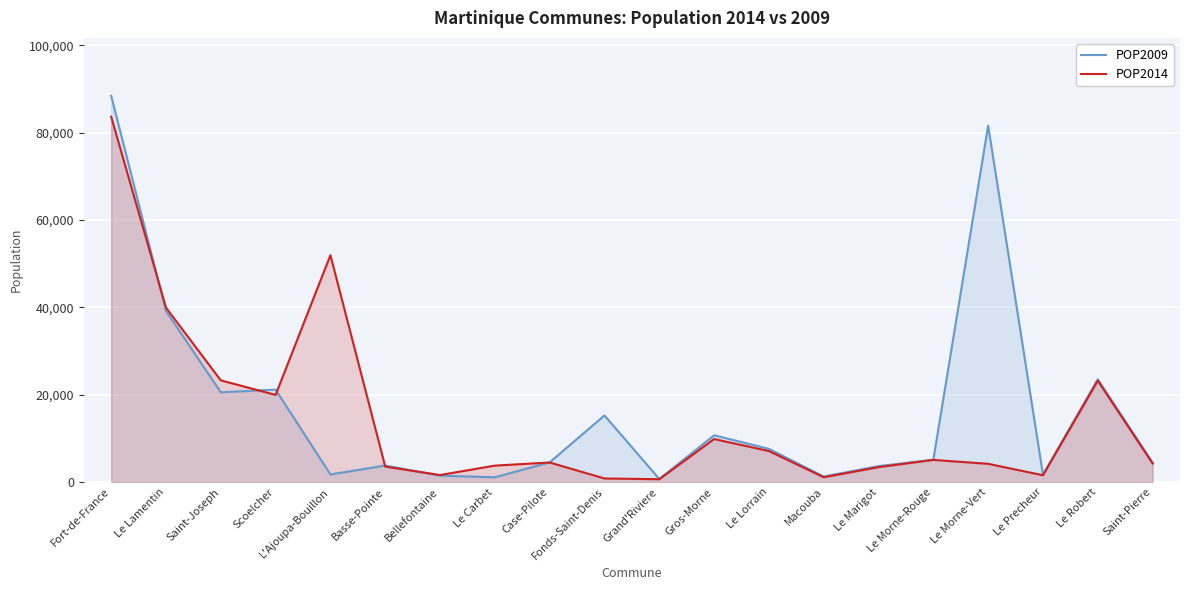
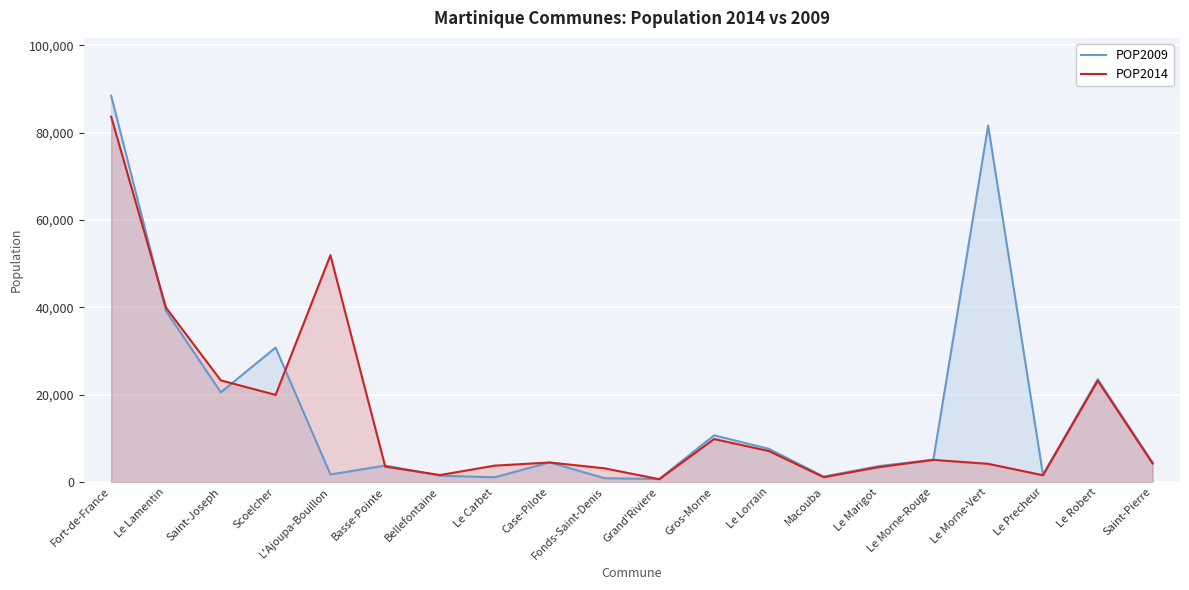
POP2009, Scoelcher: 21,000 -> 31,000
POP2009, Fonds-Saint-Denis: 15,000 -> 1,000
POP2014, Fonds-Saint-Denis: 1,000 -> 3,000
